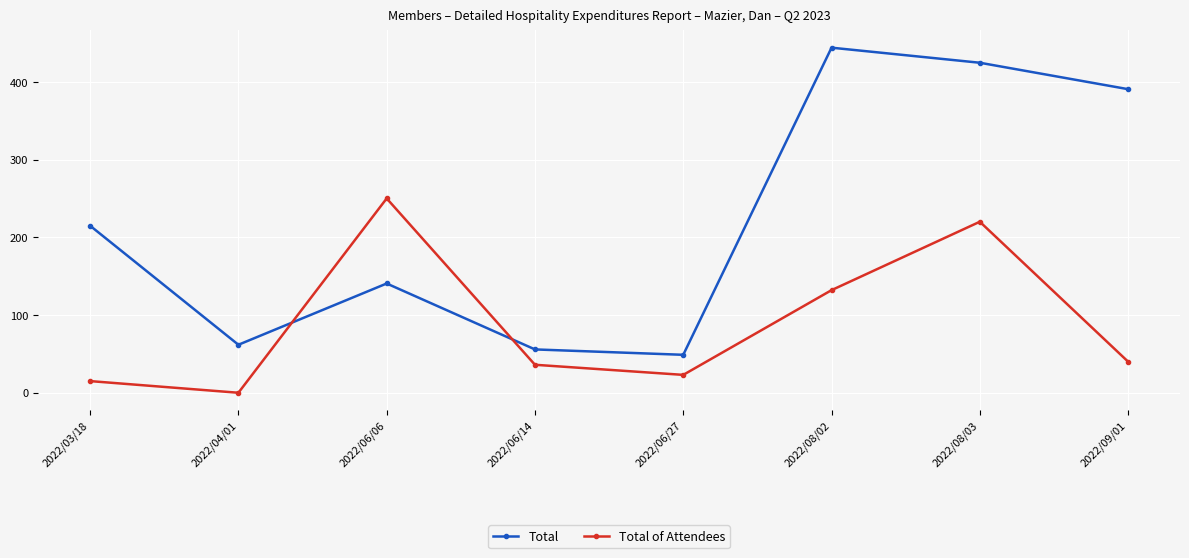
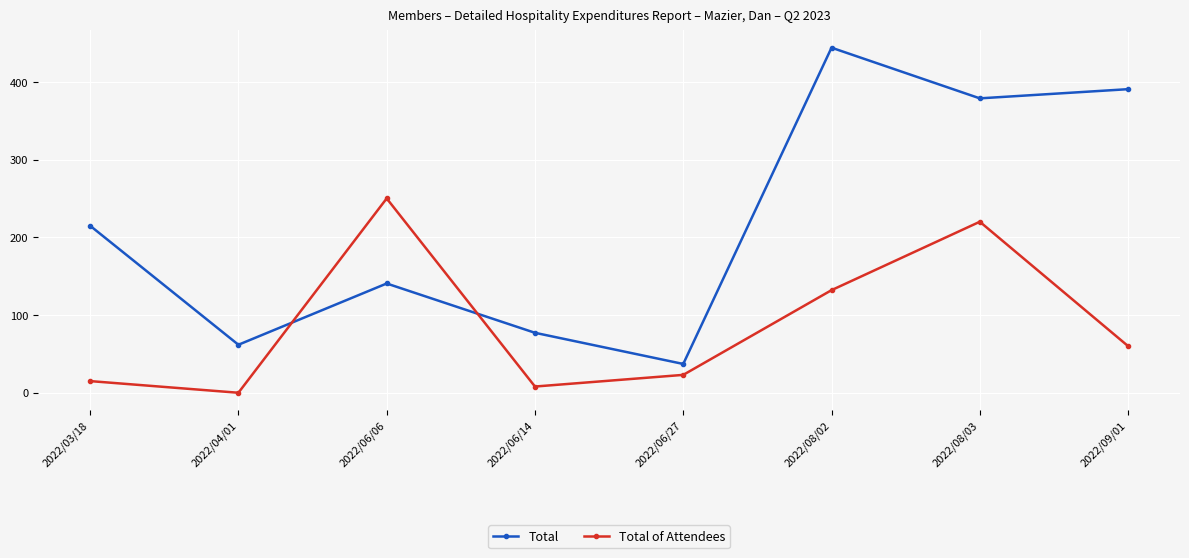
Total, 2022/06/14: 60 -> 80
Total of Attendees, 2022/06/14: 40 -> 10
Total, 2022/06/27: 50 -> 40
Total, 2022/08/03: 420 -> 380
Total of Attendees, 2022/09/01: 40 -> 60
